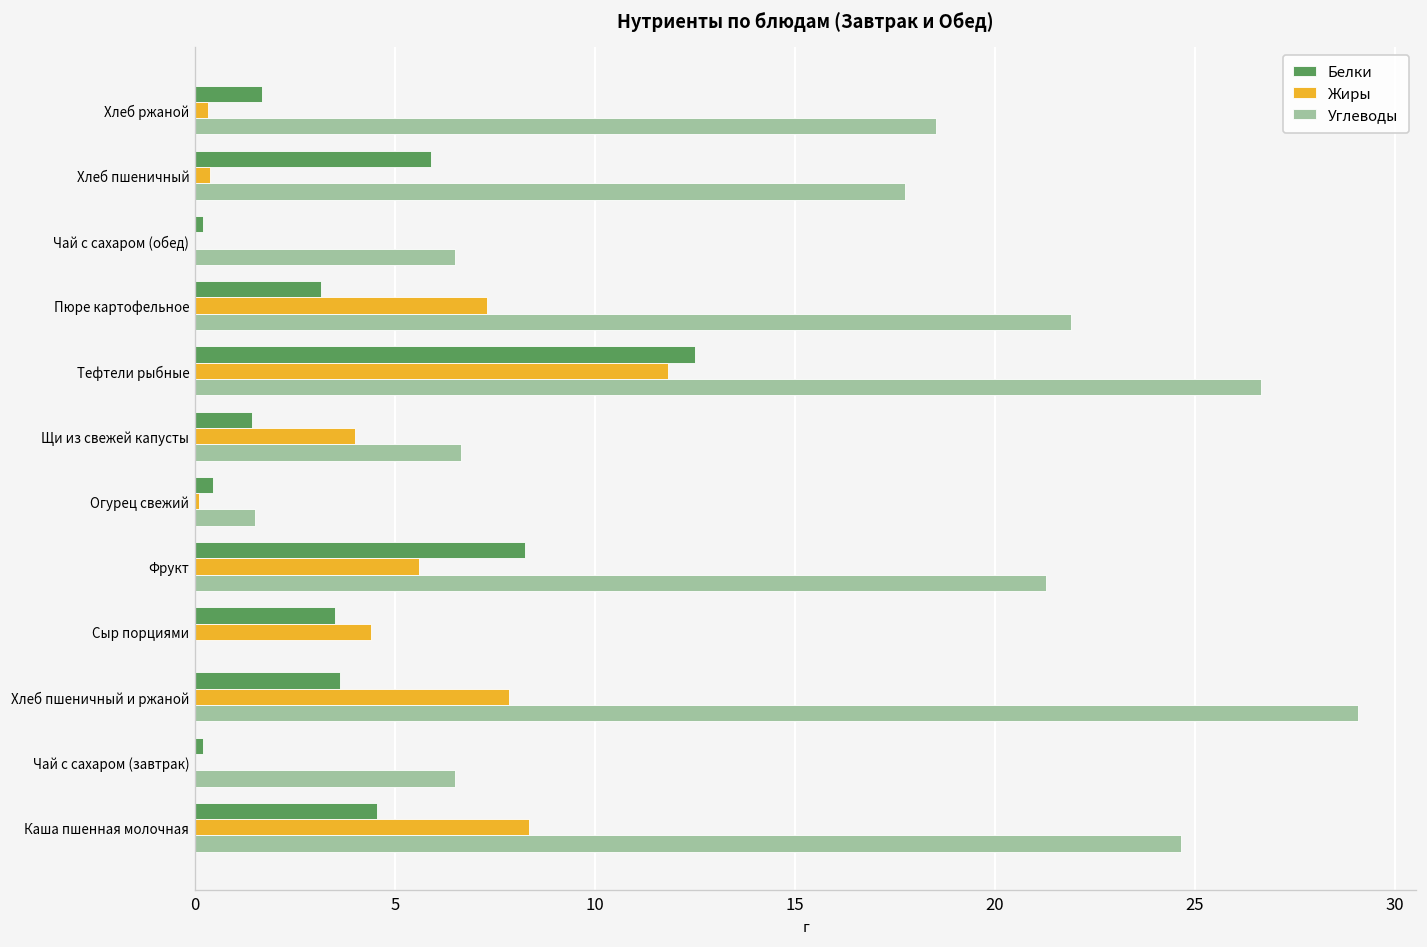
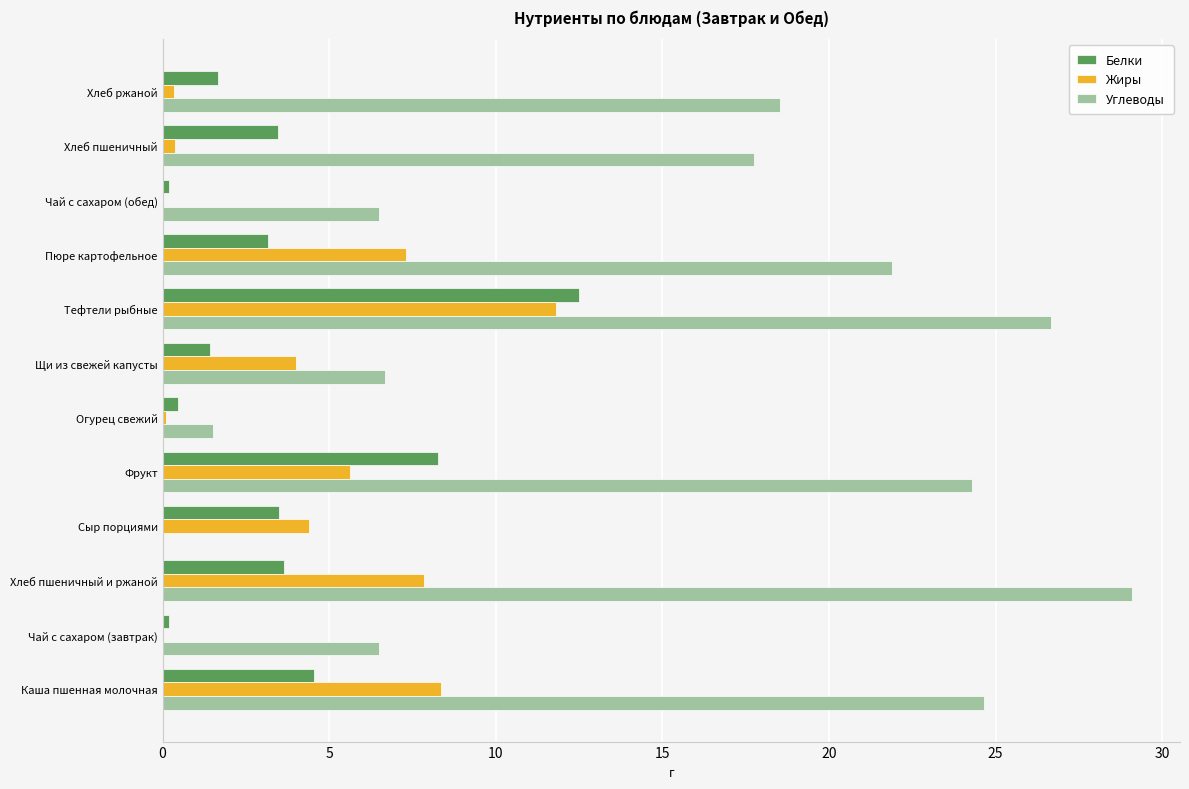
Белки, Хлеб пшеничный: 5.9 -> 3.5
Углеводы, Фрукт: 21.3 -> 24.3
